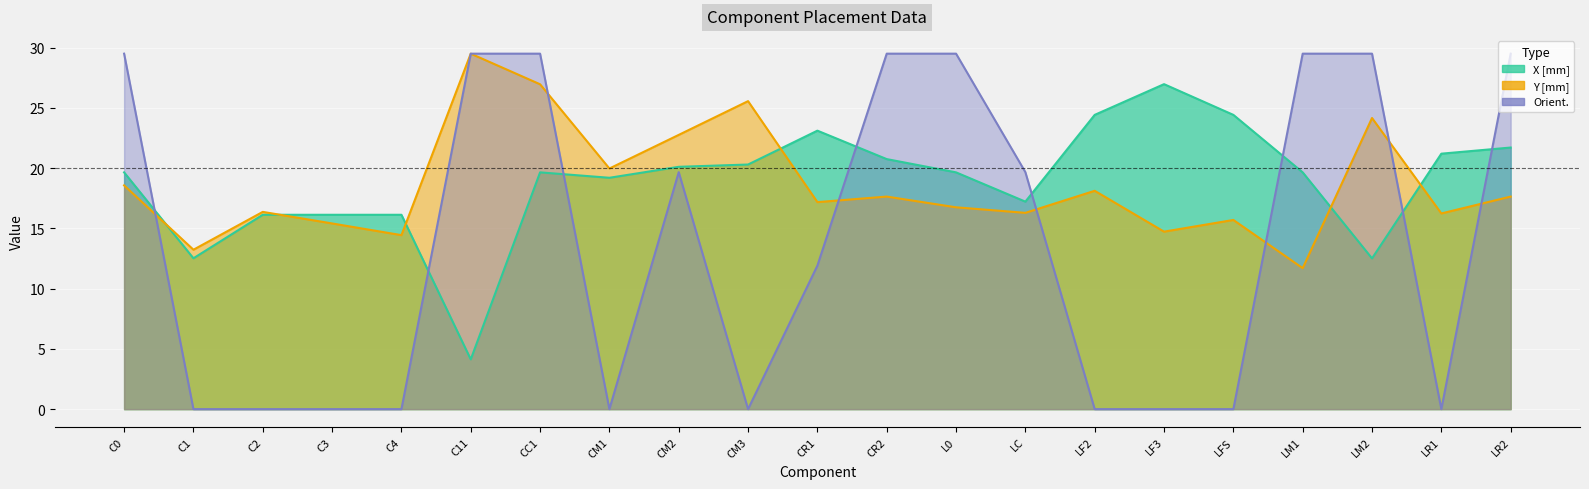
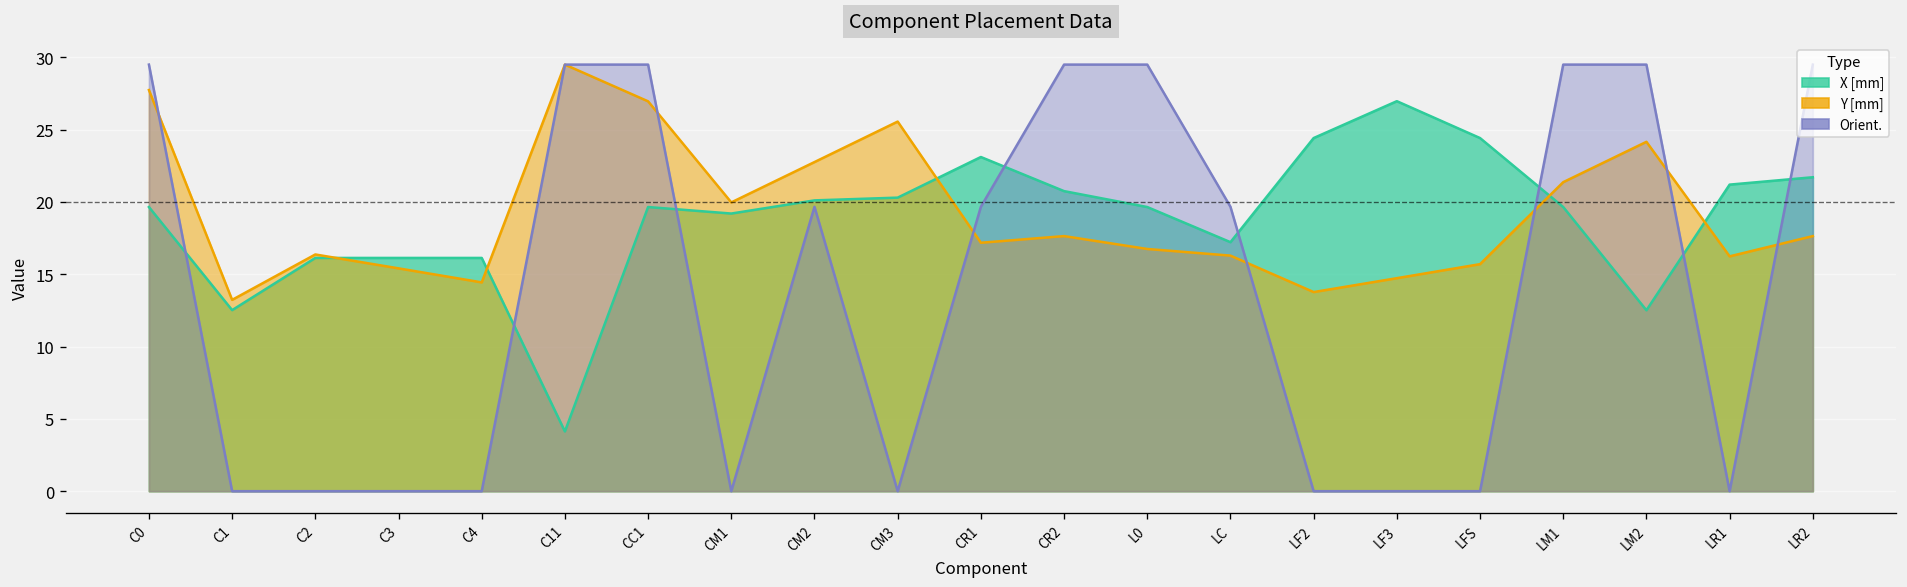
Y [mm], C0: 18.6 -> 27.7
Orient., CR1: 11.9 -> 19.7
Y [mm], LF2: 18.1 -> 13.8
Y [mm], LM1: 11.7 -> 21.4
